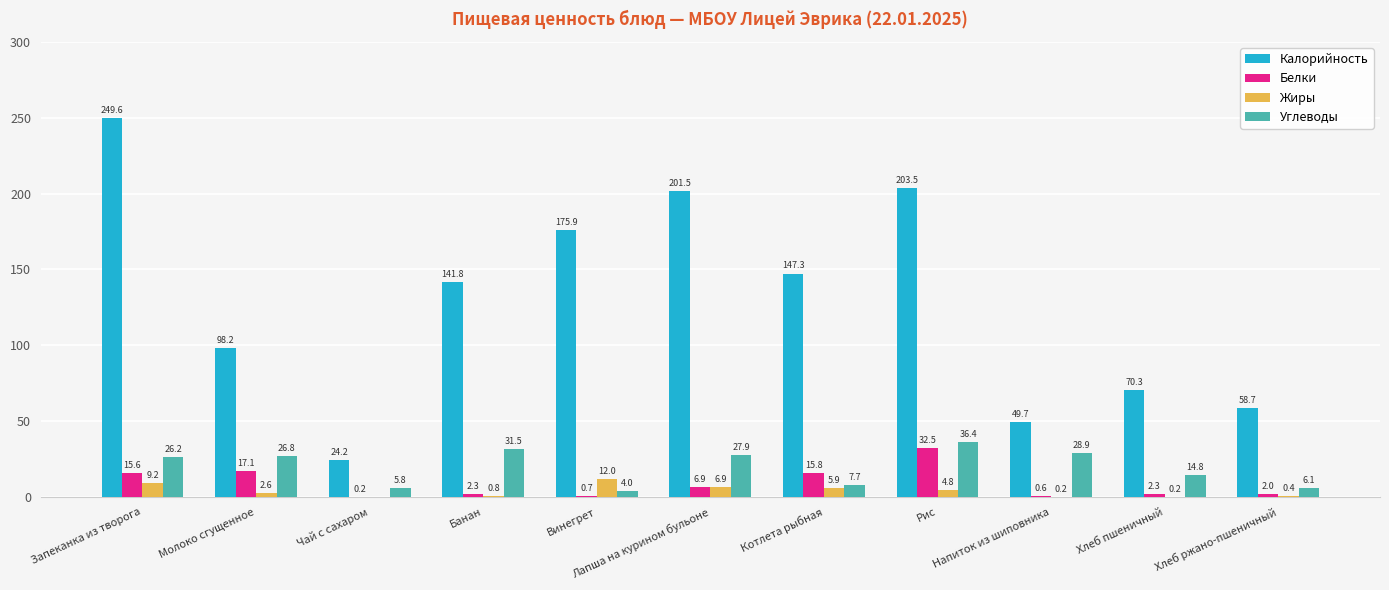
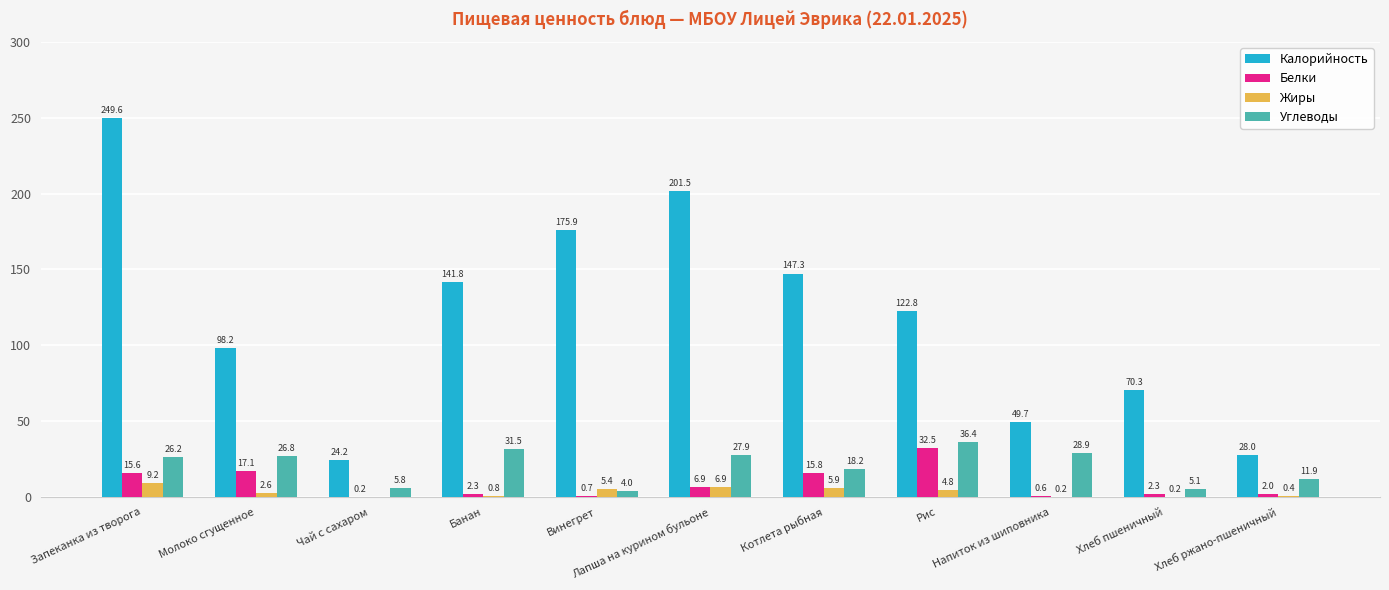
Жиры, Винегрет: 12.0 -> 5.4
Углеводы, Котлета рыбная: 7.7 -> 18.2
Калорийность, Рис: 203.5 -> 122.8
Углеводы, Хлеб пшеничный: 14.8 -> 5.1
Калорийность, Хлеб ржано-пшеничный: 58.7 -> 28.0
Углеводы, Хлеб ржано-пшеничный: 6.1 -> 11.9
